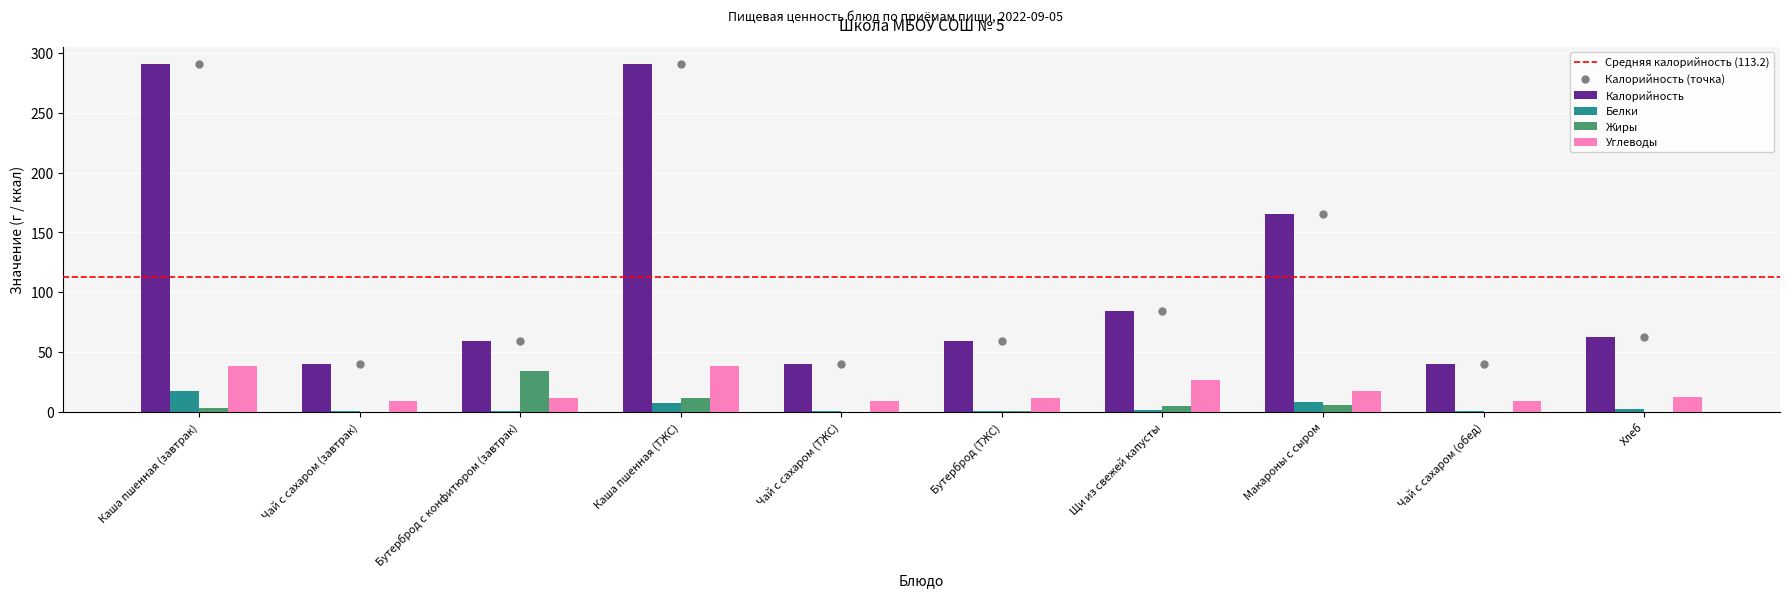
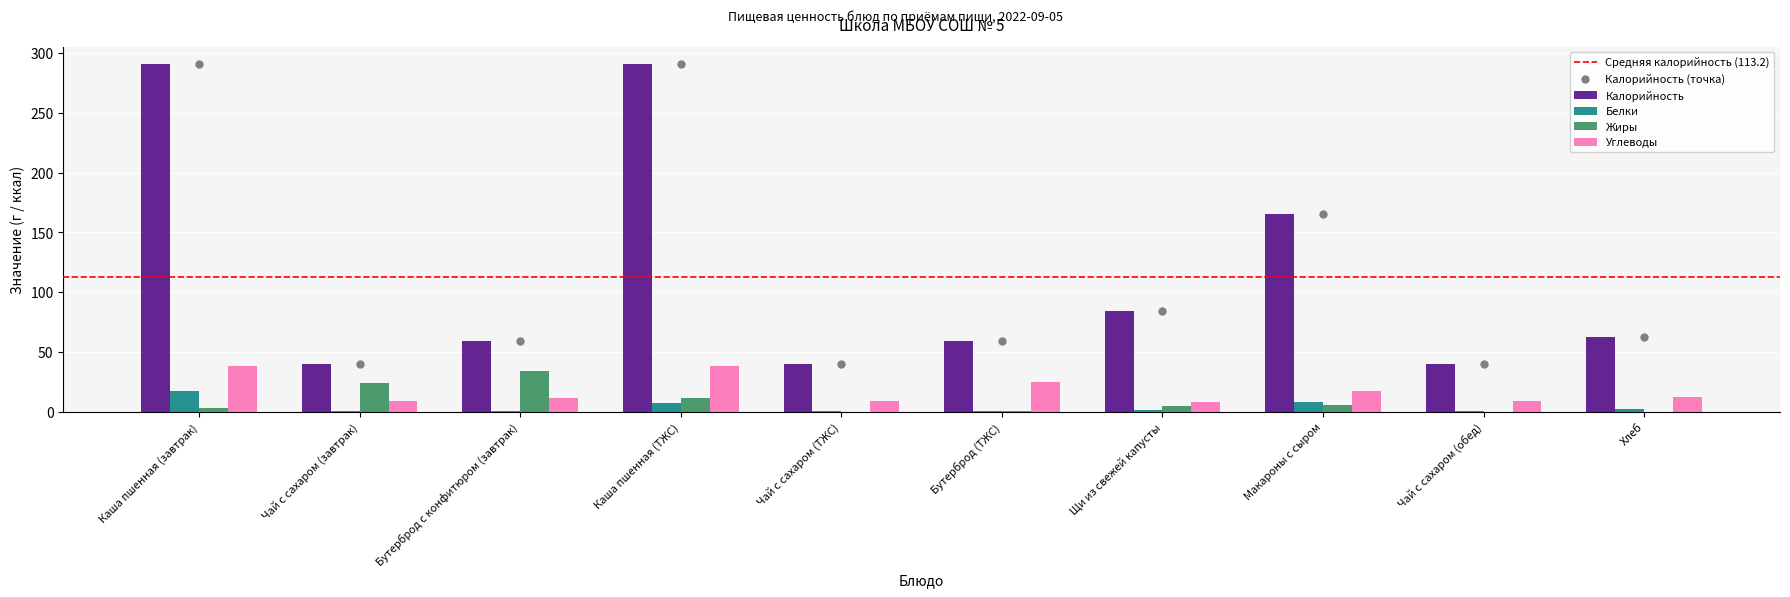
Жиры, Чай с сахаром (завтрак): 0 -> 24
Углеводы, Бутерброд (ТЖС): 12 -> 25
Углеводы, Щи из свежей капусты: 26 -> 8
